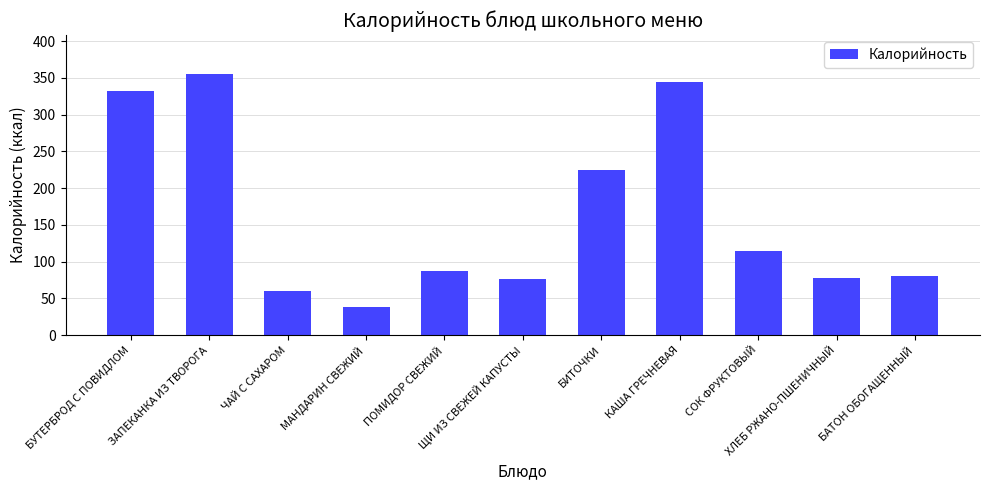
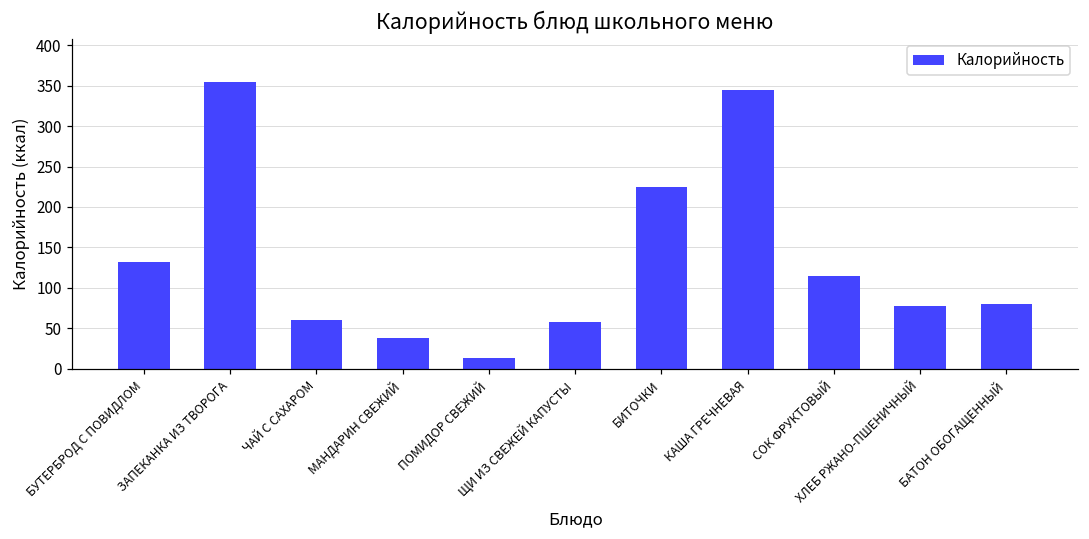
БУТЕРБРОД С ПОВИДЛОМ: 330 -> 130
ПОМИДОР СВЕЖИЙ: 90 -> 10
ЩИ ИЗ СВЕЖЕЙ КАПУСТЫ: 80 -> 60
